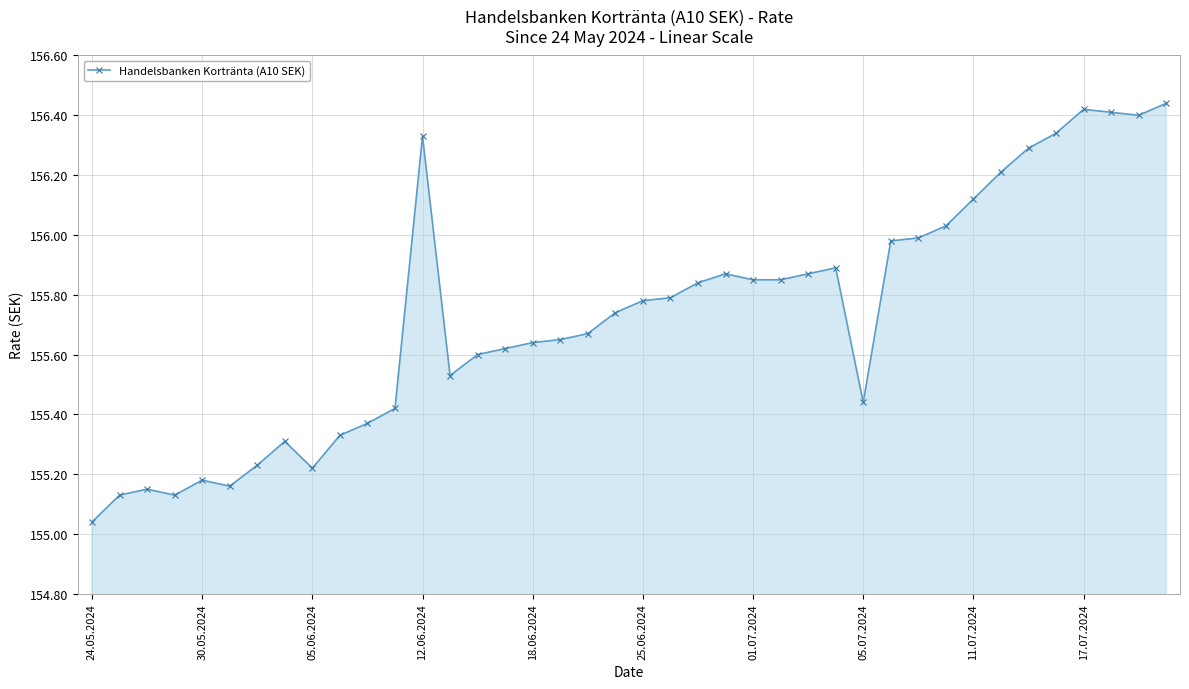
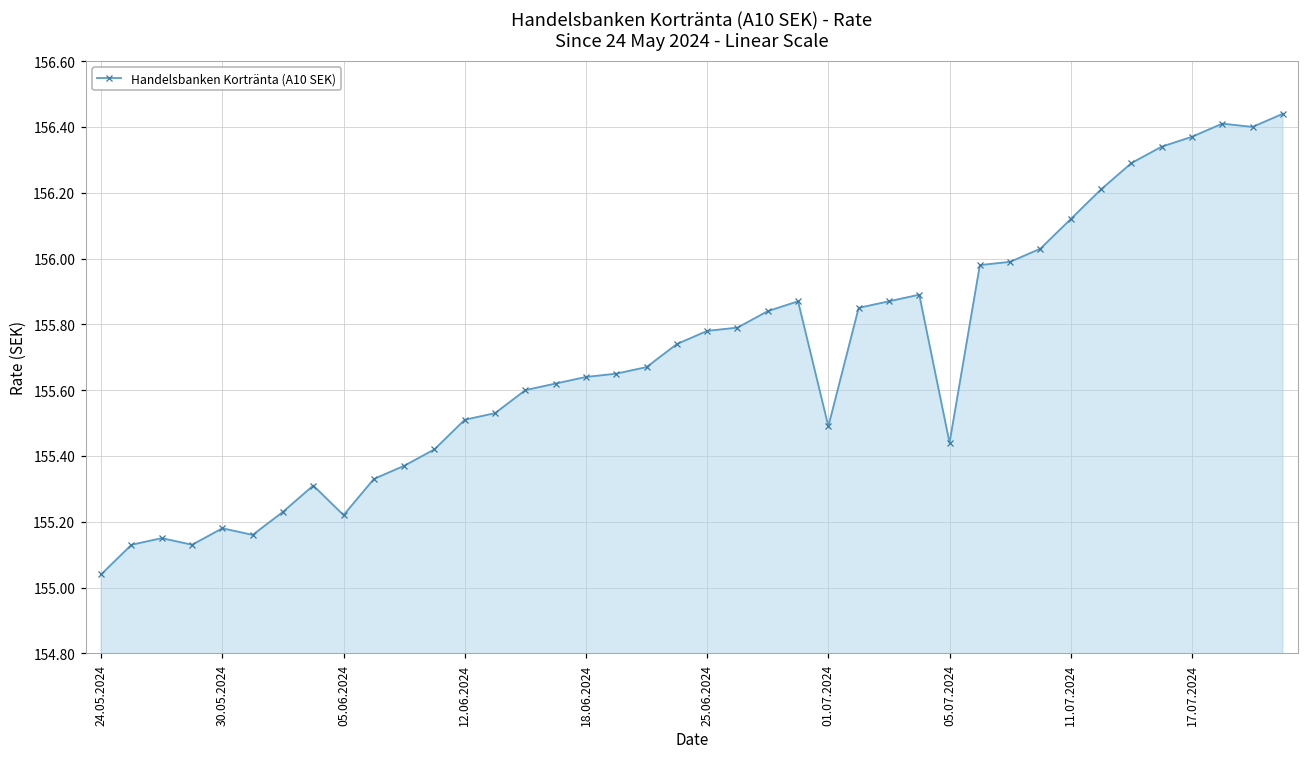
12.06.2024: 156.33 -> 155.51
01.07.2024: 155.85 -> 155.49
17.07.2024: 156.42 -> 156.37
